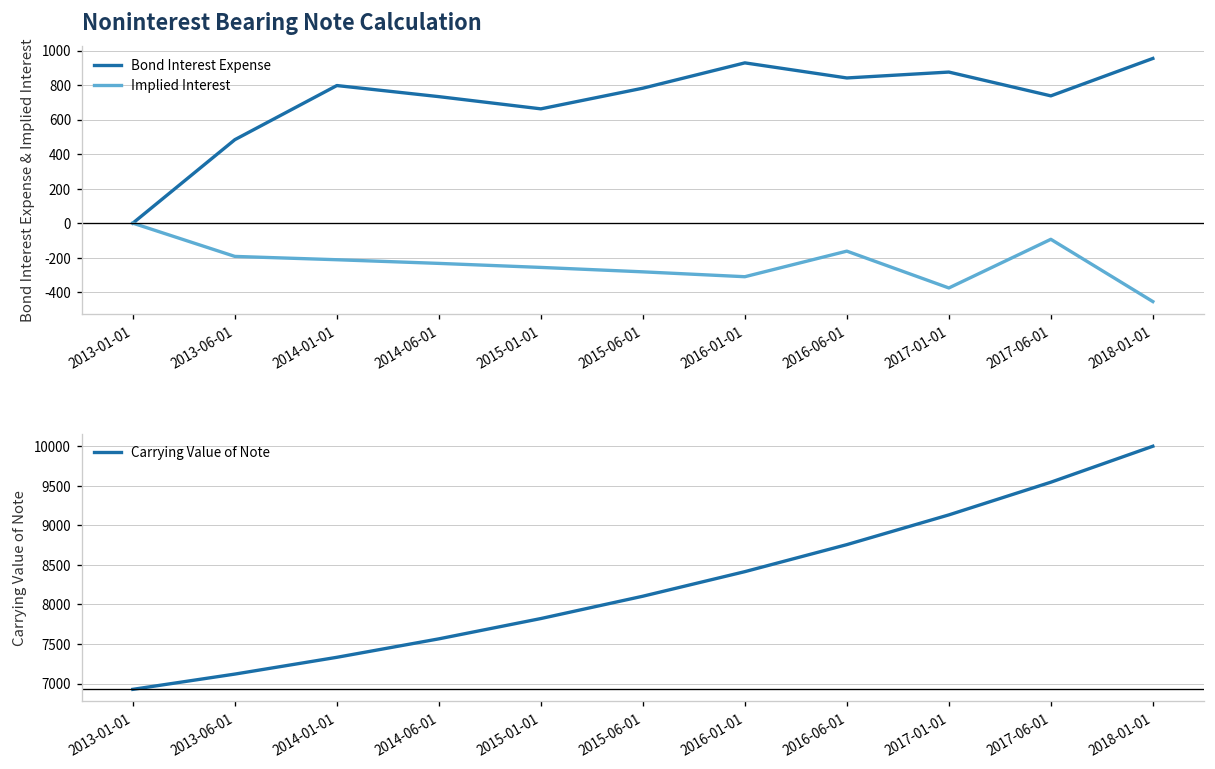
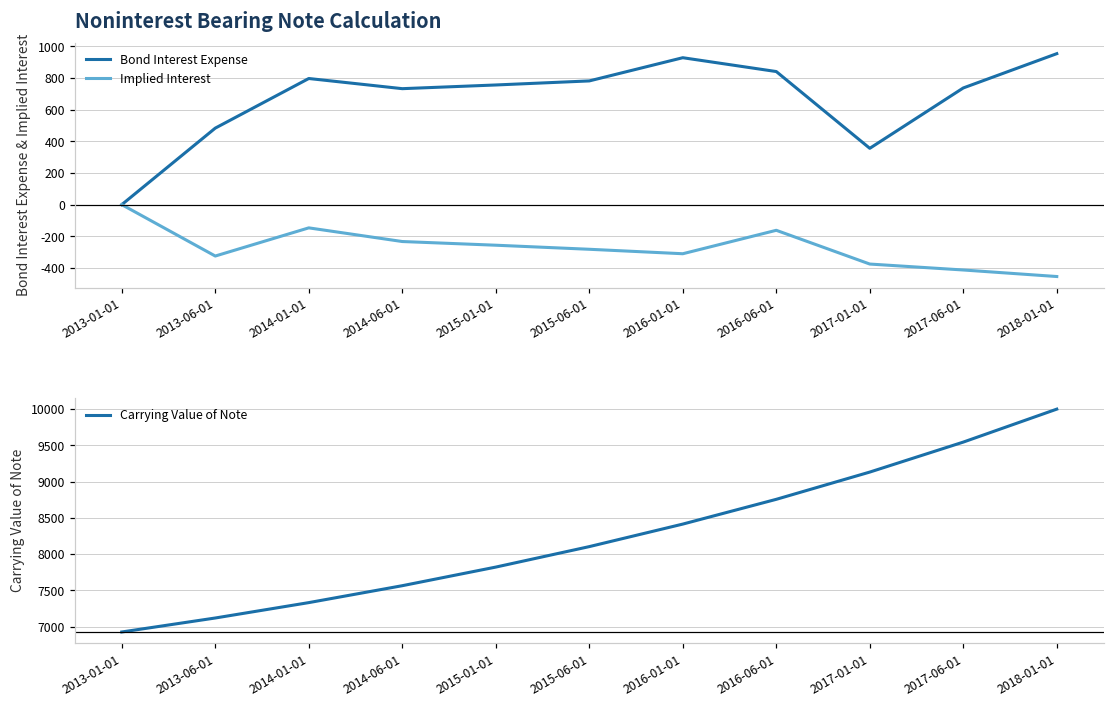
Noninterest Bearing Note Calculation, Implied Interest, 2013-06-01: -190 -> -320
Noninterest Bearing Note Calculation, Implied Interest, 2014-01-01: -210 -> -150
Noninterest Bearing Note Calculation, Bond Interest Expense, 2015-01-01: 660 -> 760
Noninterest Bearing Note Calculation, Bond Interest Expense, 2017-01-01: 880 -> 360
Noninterest Bearing Note Calculation, Implied Interest, 2017-06-01: -90 -> -410
